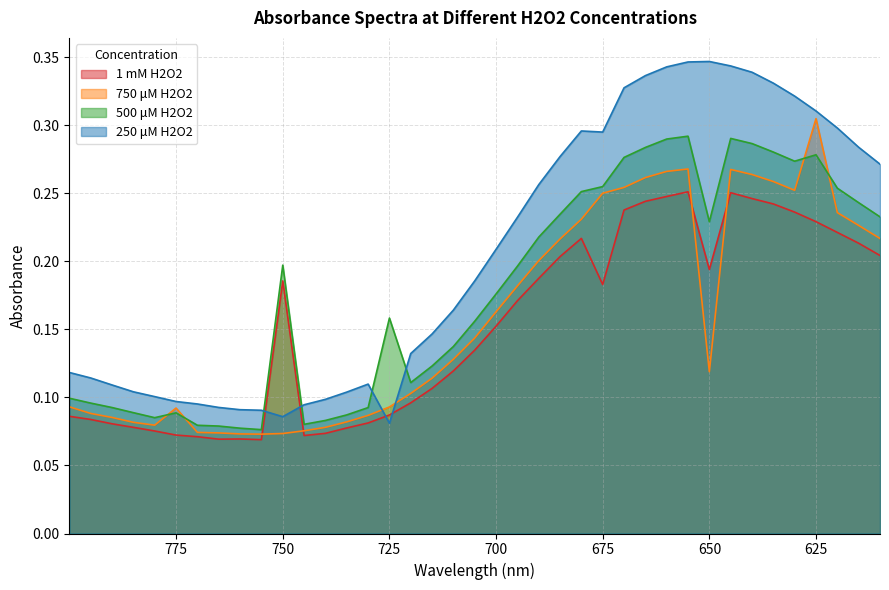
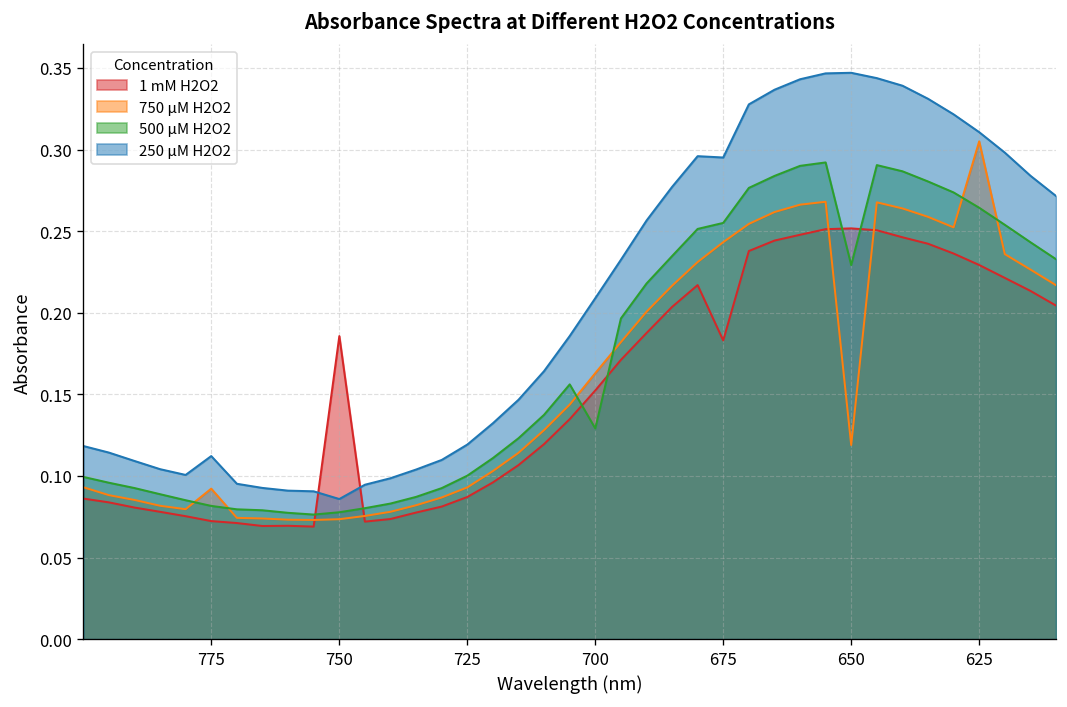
500 μM H2O2, 775: 0.089 -> 0.082
250 μM H2O2, 775: 0.097 -> 0.112
500 μM H2O2, 750: 0.197 -> 0.078
500 μM H2O2, 725: 0.158 -> 0.100
250 μM H2O2, 725: 0.081 -> 0.119
500 μM H2O2, 700: 0.176 -> 0.129
750 μM H2O2, 675: 0.250 -> 0.243
1 mM H2O2, 650: 0.194 -> 0.252
500 μM H2O2, 625: 0.278 -> 0.264
